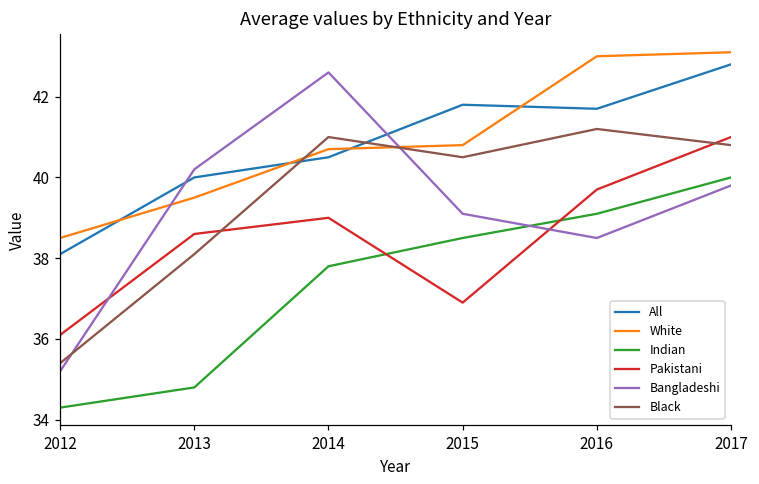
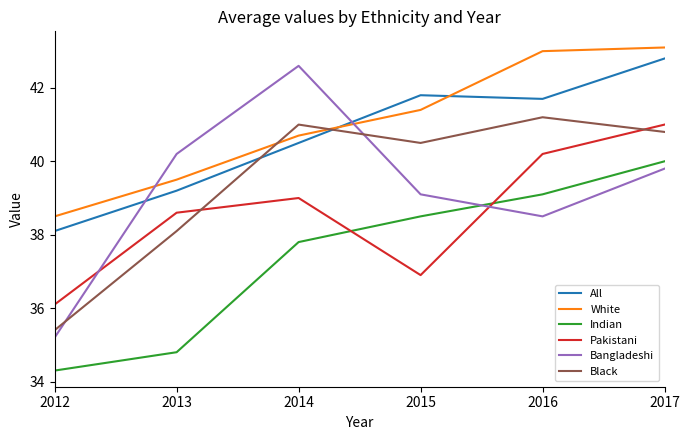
All, 2013: 40.0 -> 39.2
White, 2015: 40.8 -> 41.4
Pakistani, 2016: 39.7 -> 40.2
